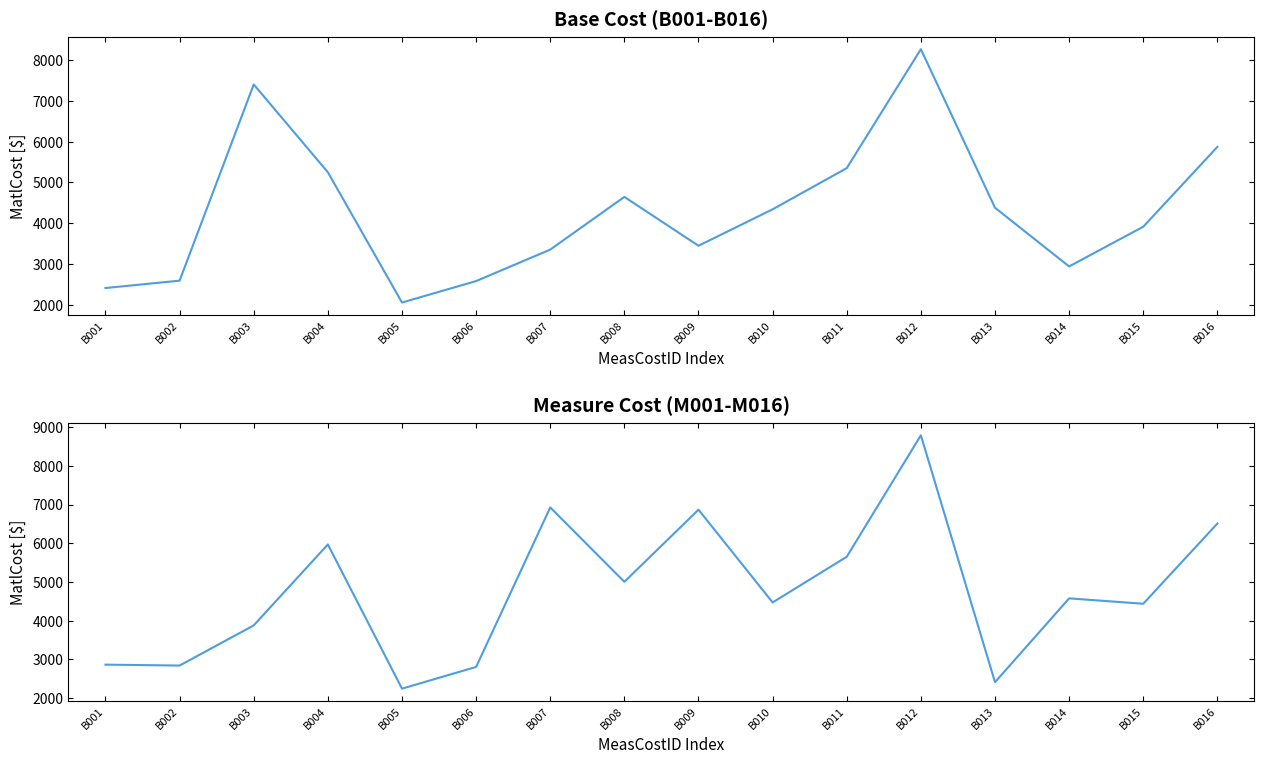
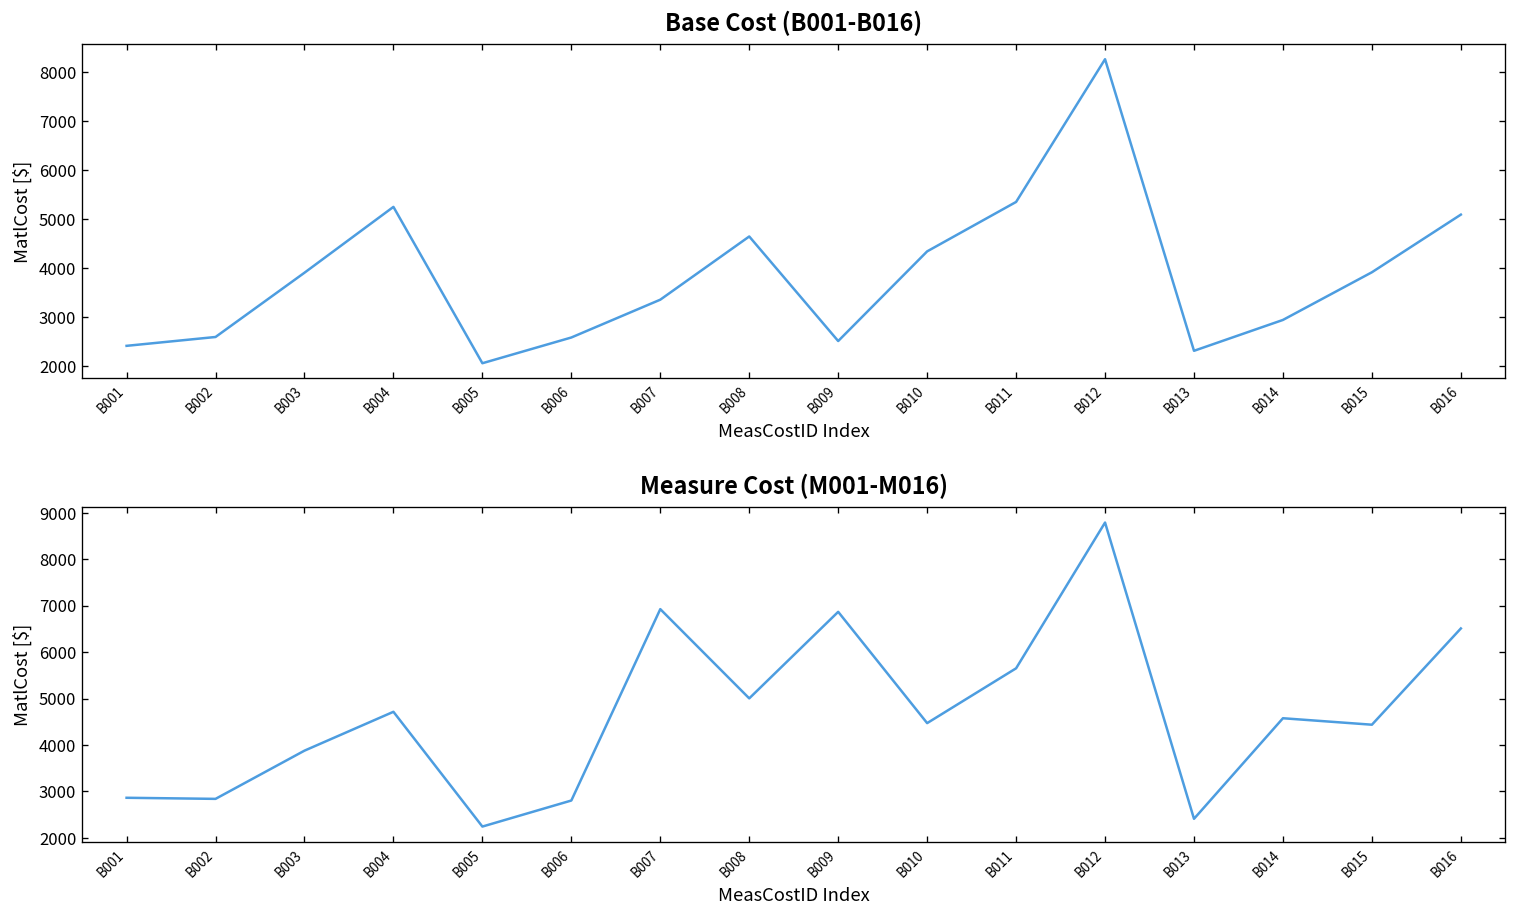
Base Cost (B001-B016), B003: 7400 -> 3900
Base Cost (B001-B016), B009: 3400 -> 2500
Base Cost (B001-B016), B013: 4400 -> 2300
Base Cost (B001-B016), B016: 5900 -> 5100
Measure Cost (M001-M016), B004: 6000 -> 4700
